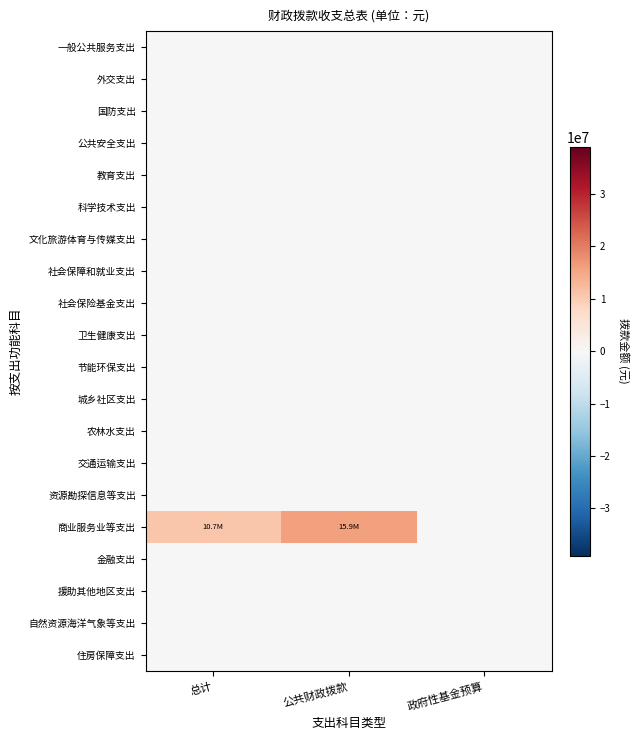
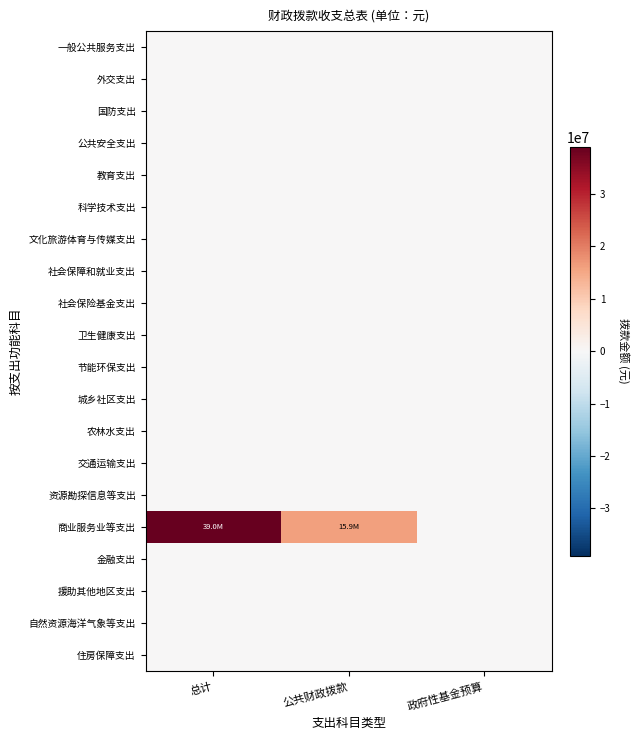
商业服务业等支出, 总计: 10.7M -> 39.0M
